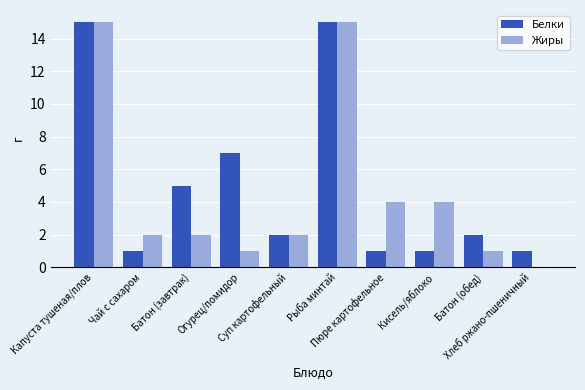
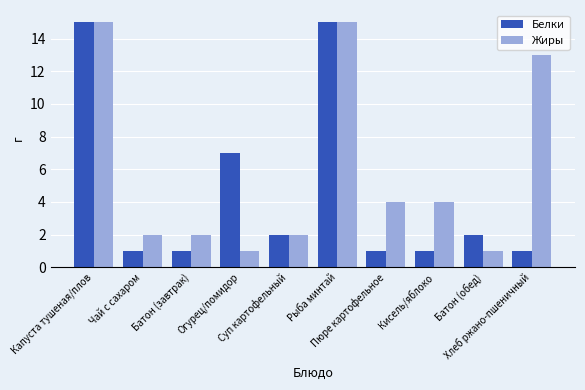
Белки, Батон (завтрак): 5 -> 1
Жиры, Хлеб ржано-пшеничный: 0 -> 13
